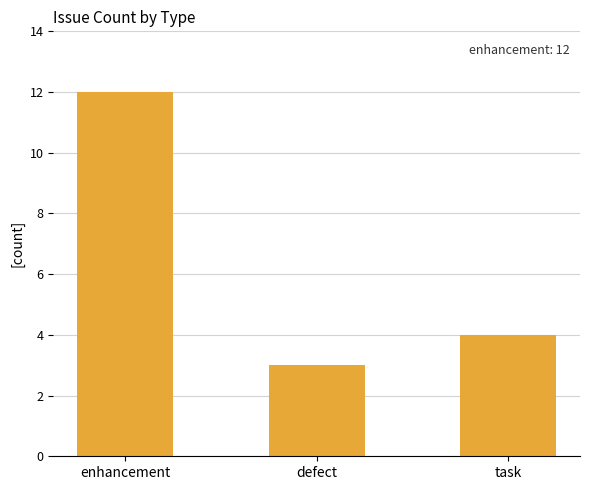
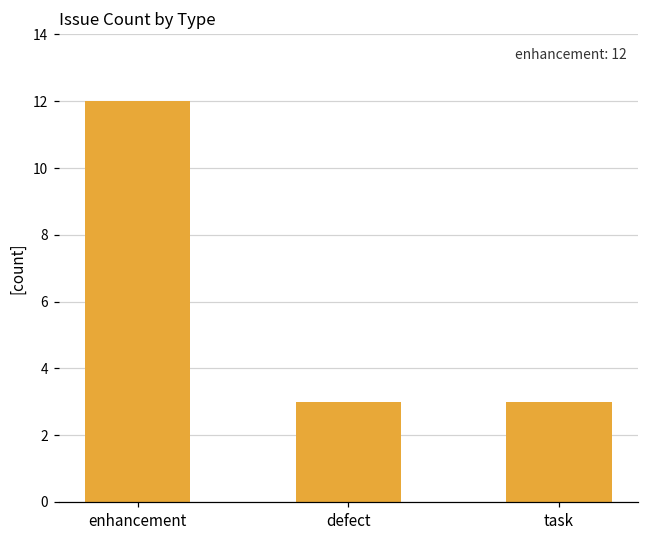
task: 4 -> 3
